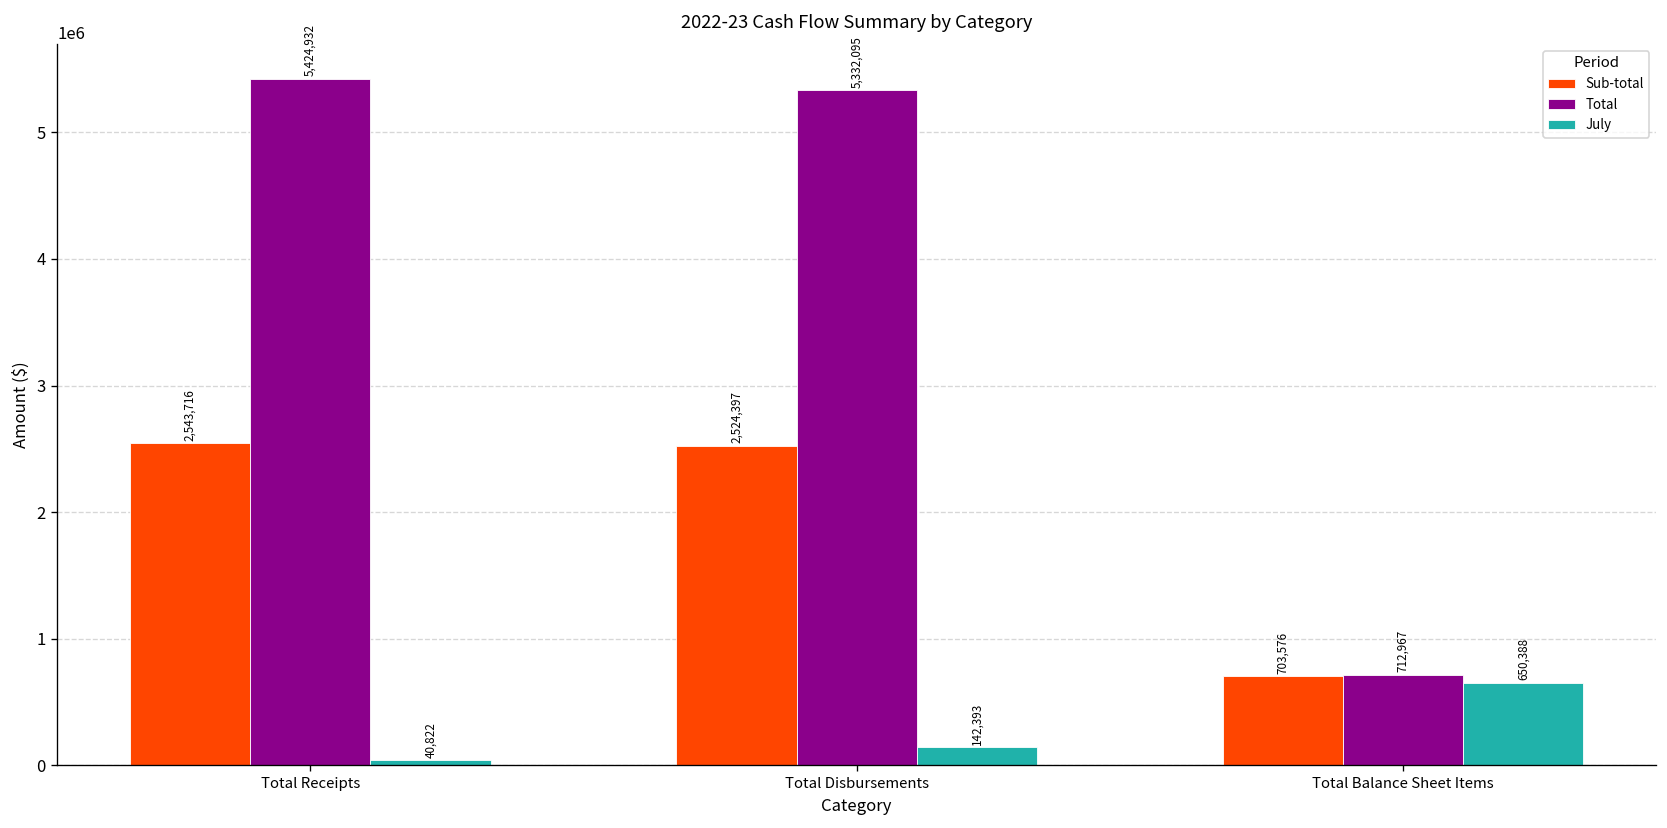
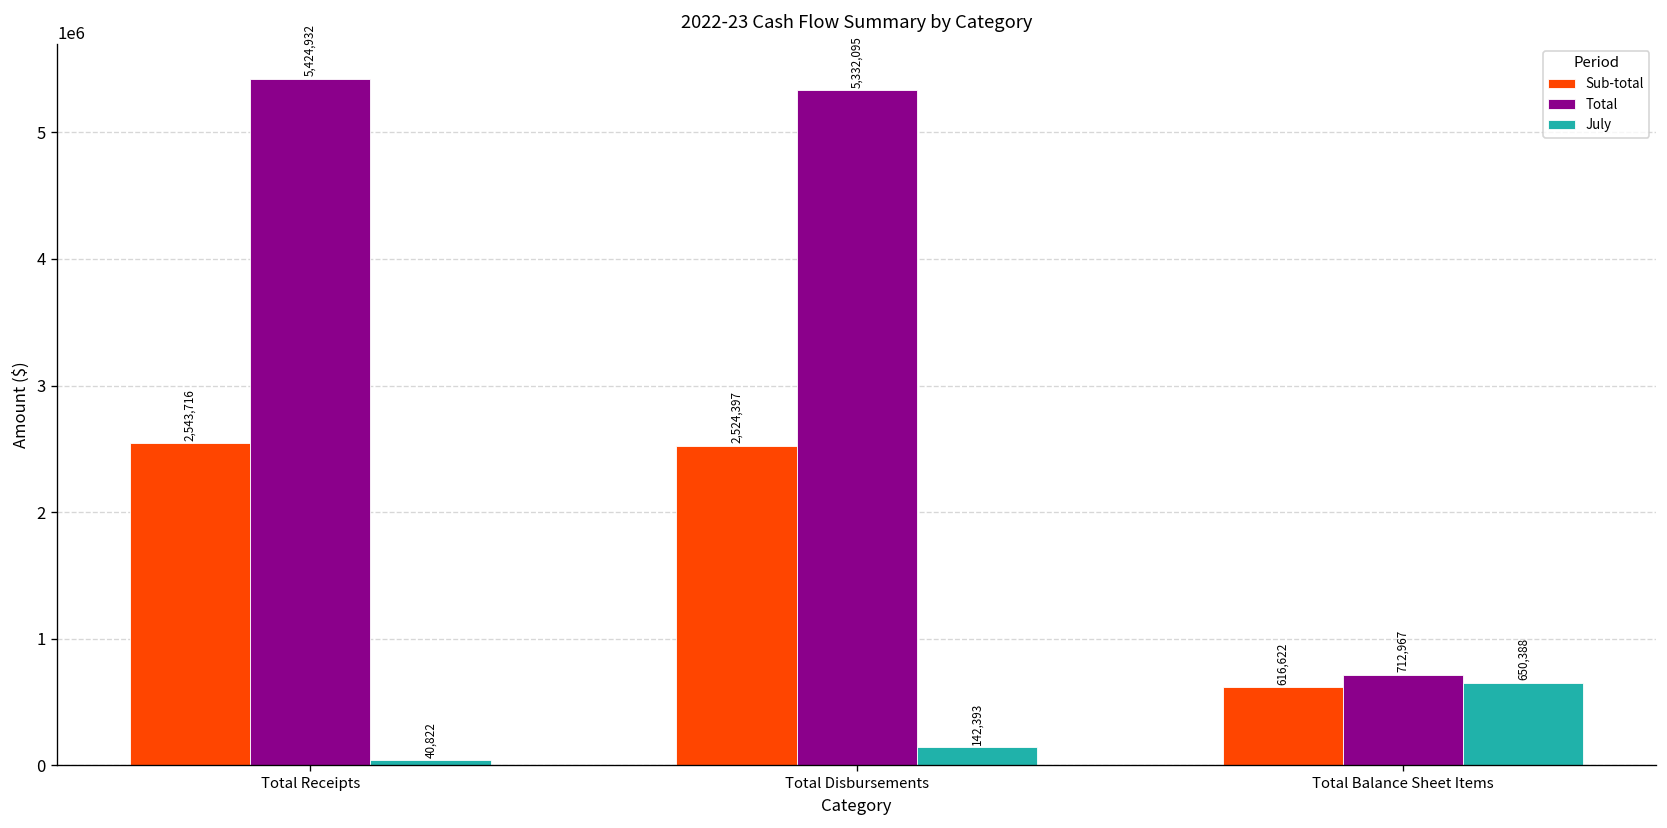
Sub-total, Total Balance Sheet Items: 703,576 -> 616,622
